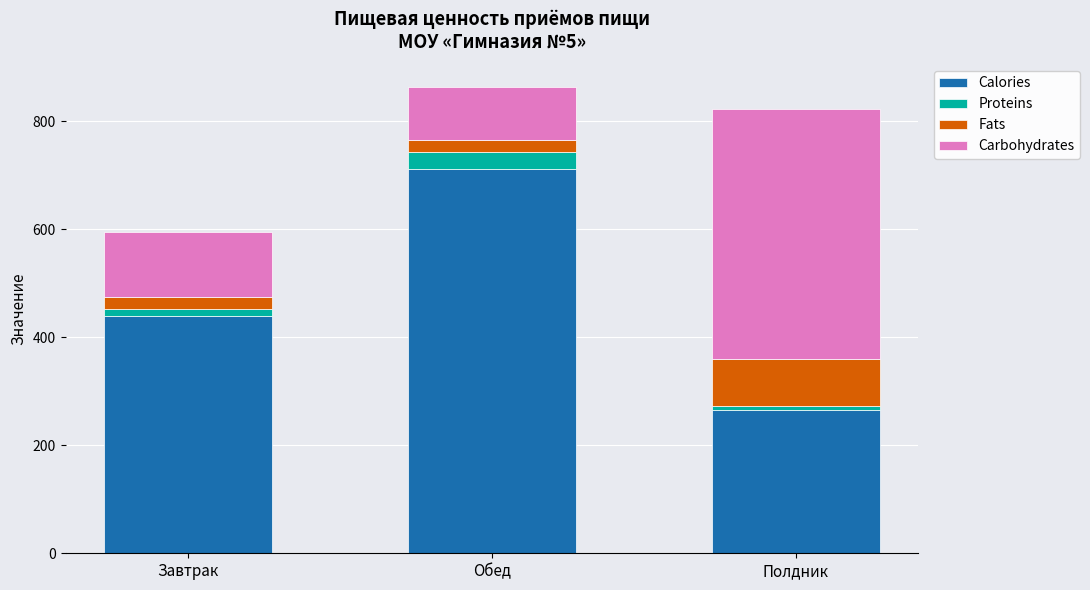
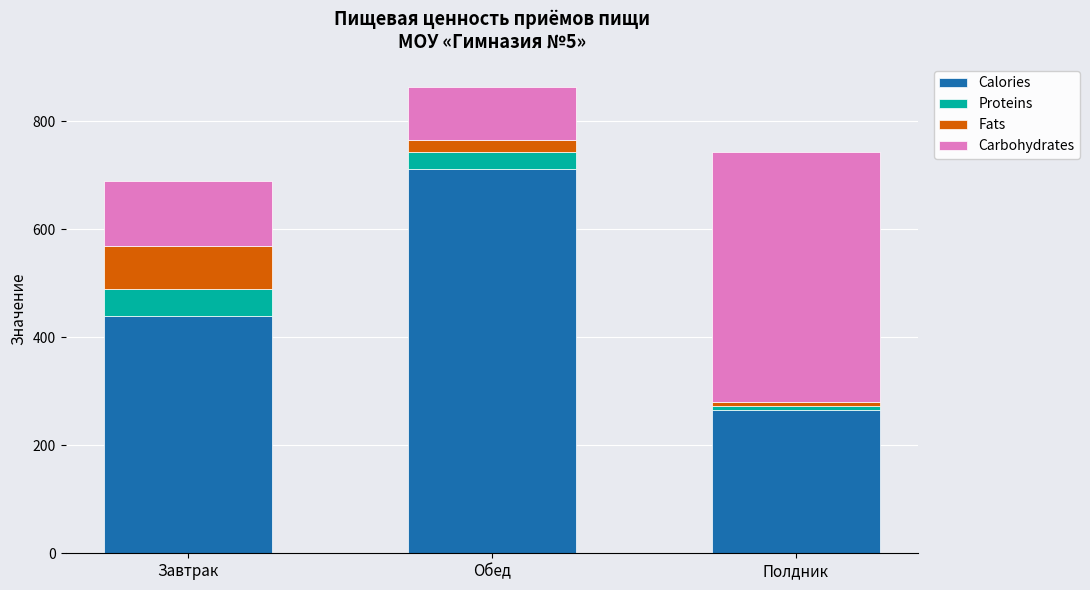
Proteins, Завтрак: 10 -> 50
Fats, Завтрак: 20 -> 80
Fats, Полдник: 90 -> 10
